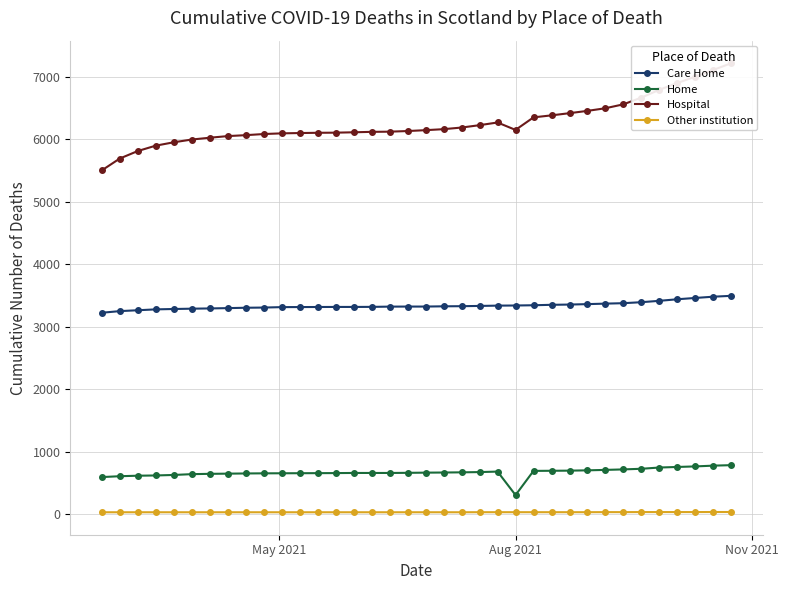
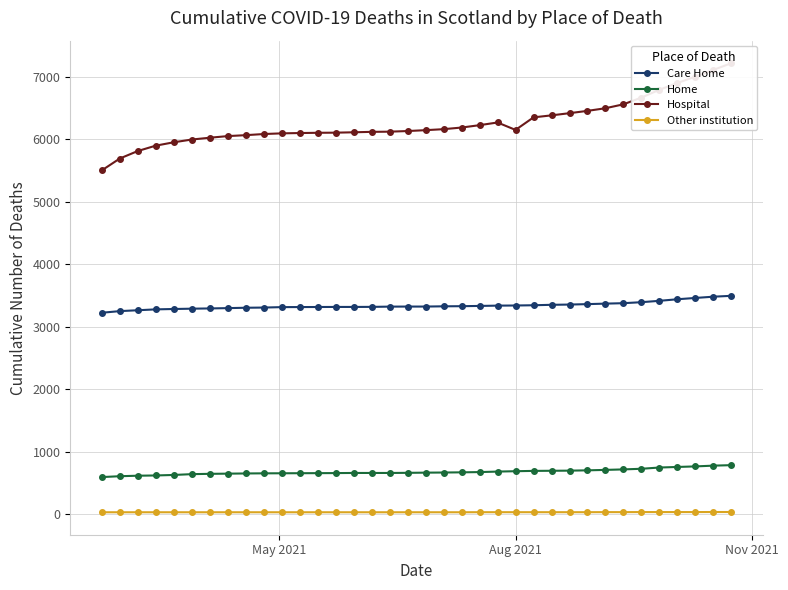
Home, Aug 2021: 300 -> 700
